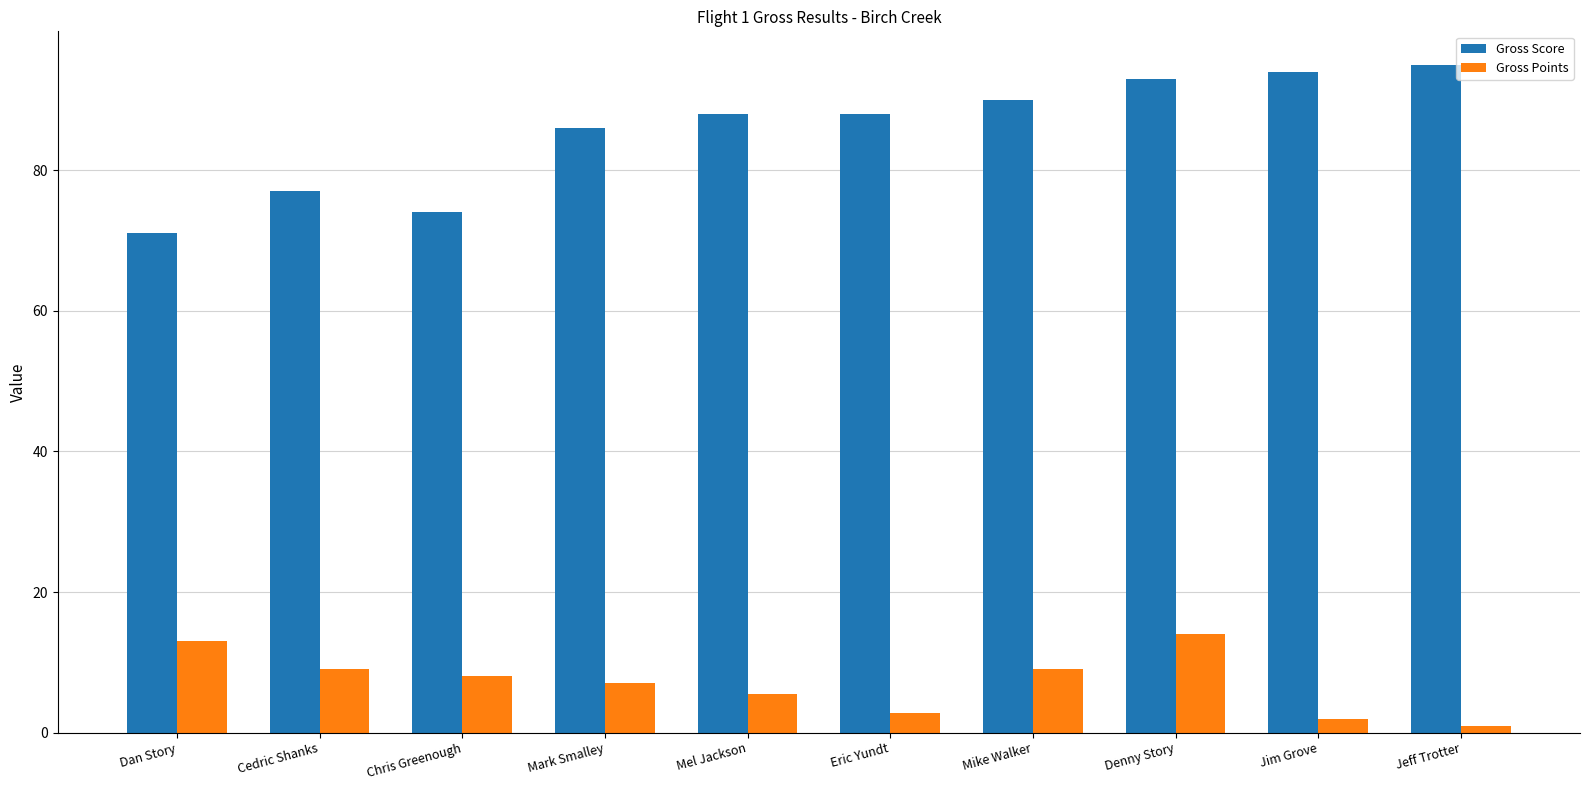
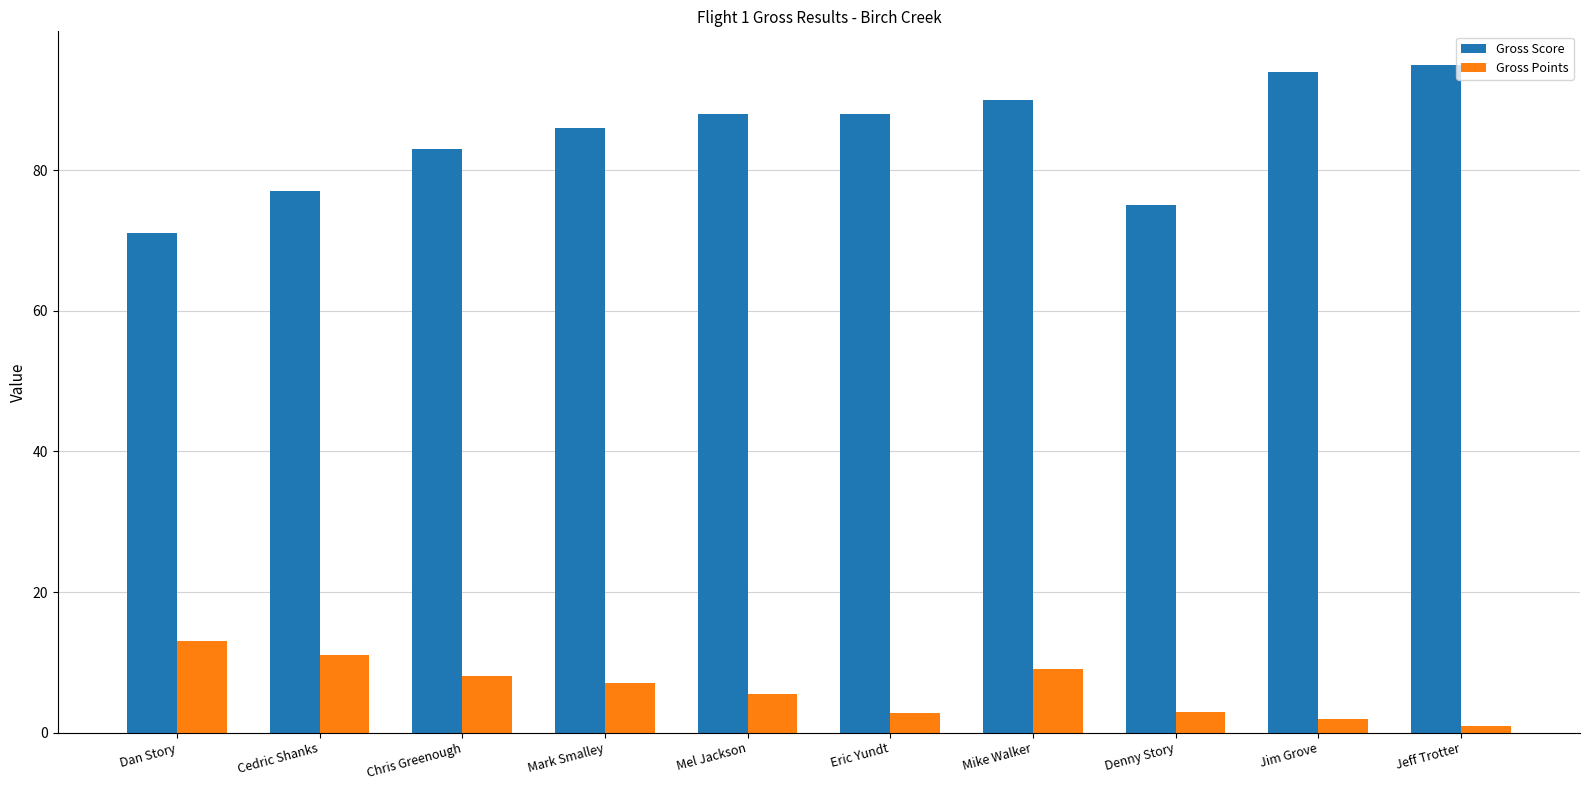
Gross Points, Cedric Shanks: 9 -> 11
Gross Score, Chris Greenough: 74 -> 83
Gross Score, Denny Story: 93 -> 75
Gross Points, Denny Story: 14 -> 3
